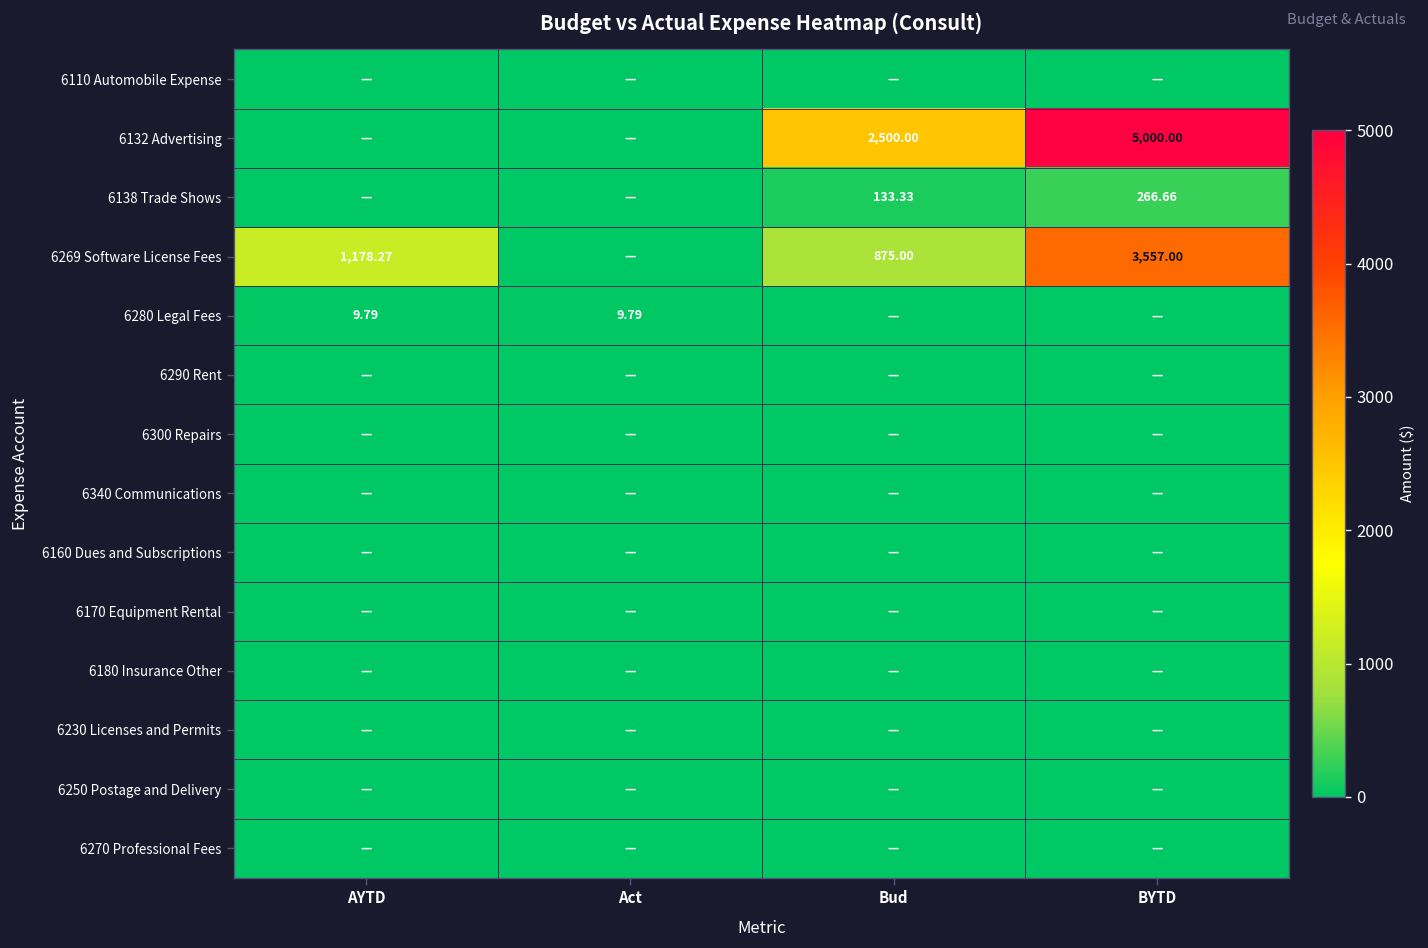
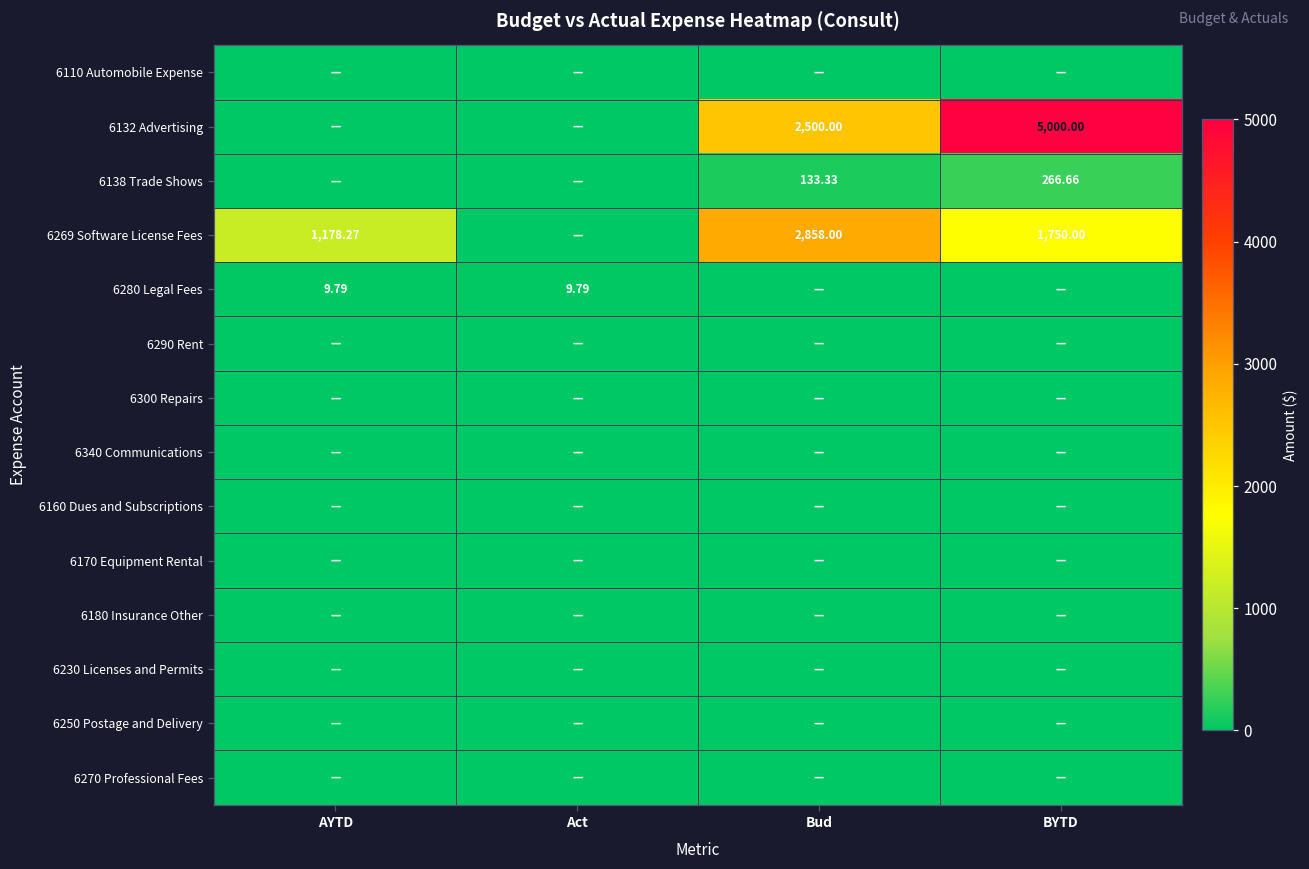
6269 Software License Fees, Bud: 875.00 -> 2,858.00
6269 Software License Fees, BYTD: 3,557.00 -> 1,750.00
